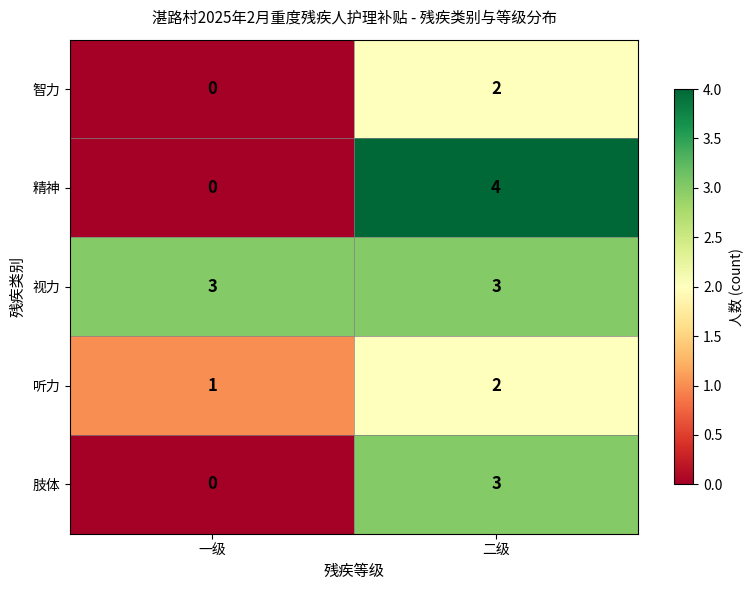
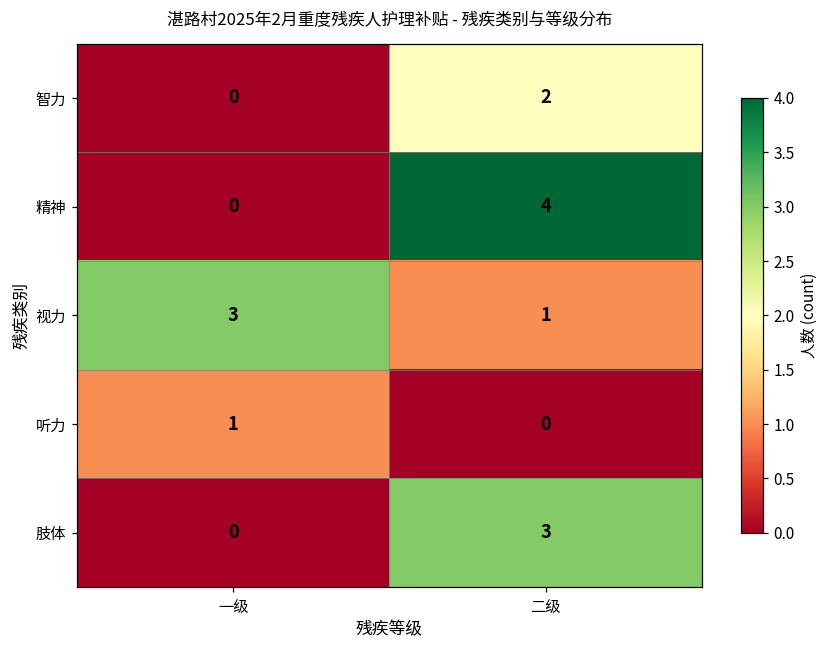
视力, 二级: 3 -> 1
听力, 二级: 2 -> 0
